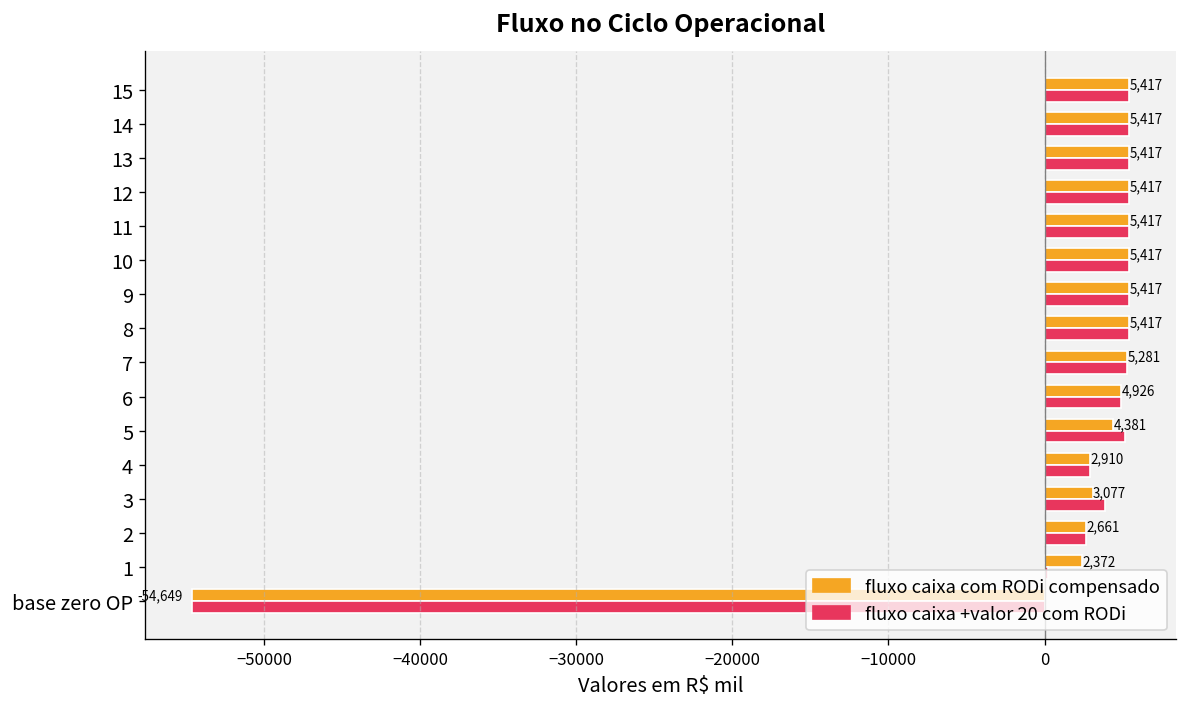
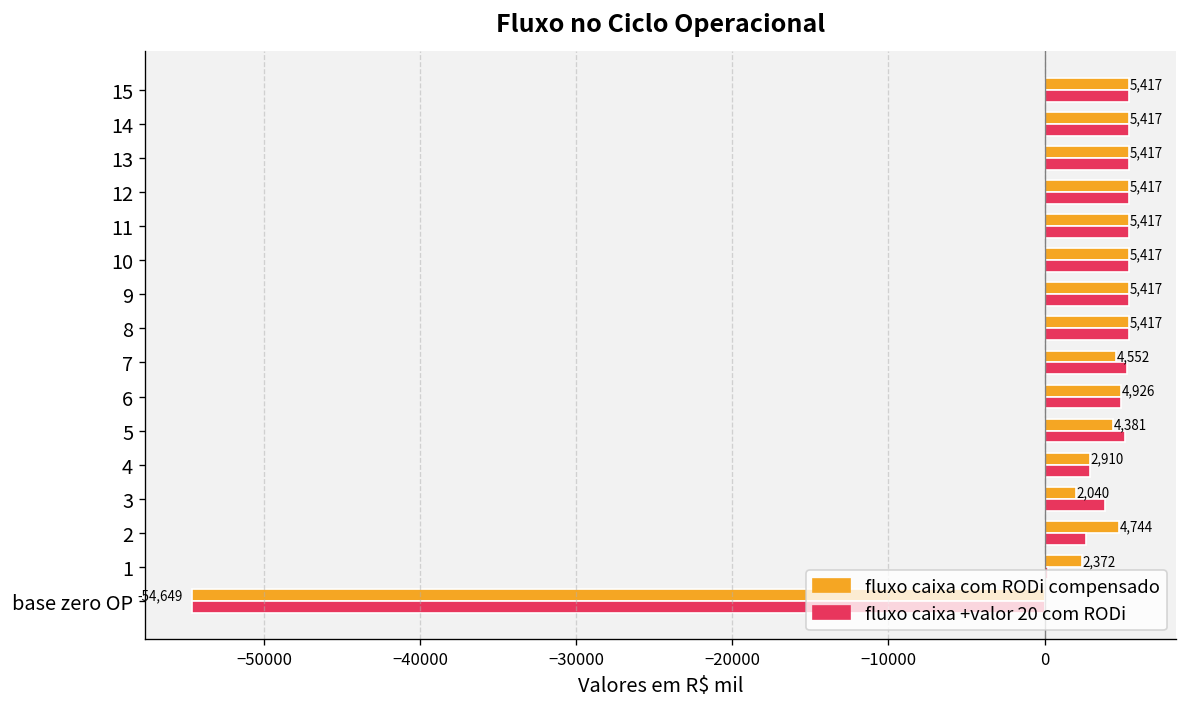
fluxo caixa com RODi compensado, 7: 5,281 -> 4,552
fluxo caixa com RODi compensado, 3: 3,077 -> 2,040
fluxo caixa com RODi compensado, 2: 2,661 -> 4,744
